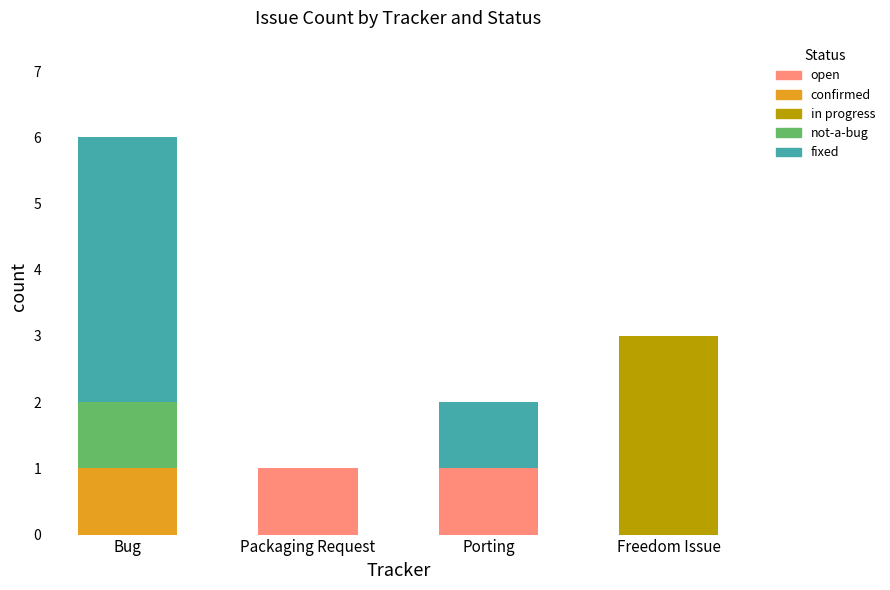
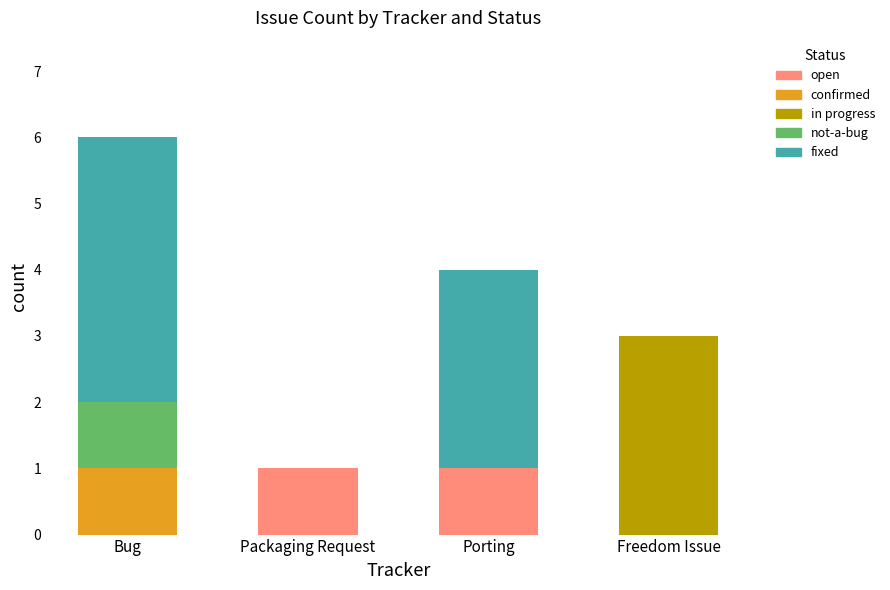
fixed, Porting: 1 -> 3
